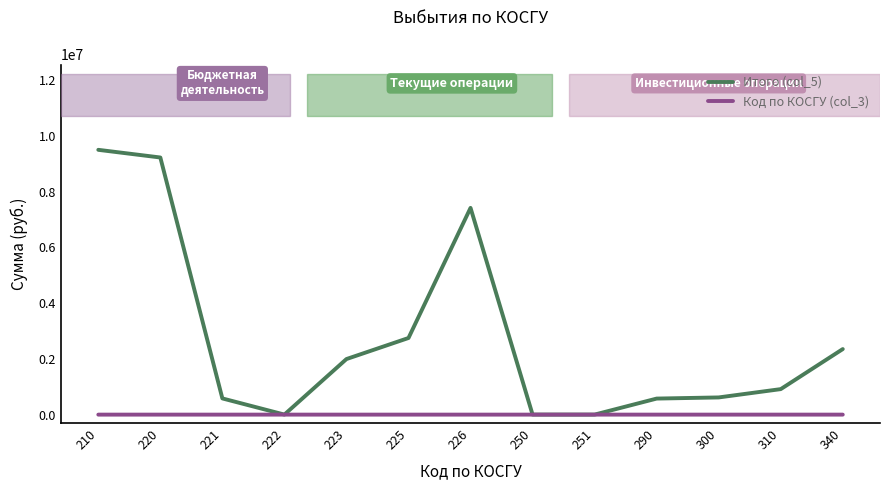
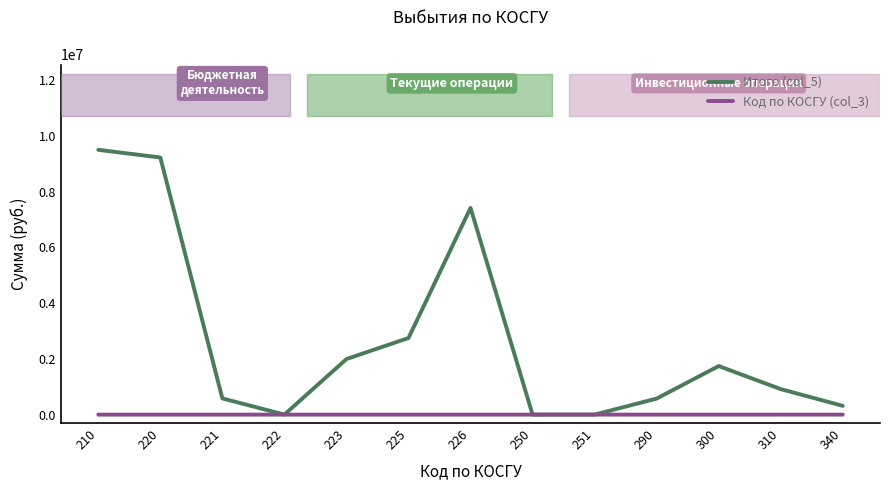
Итого (col_5), 300: 600000 -> 1700000
Итого (col_5), 340: 2400000 -> 300000
